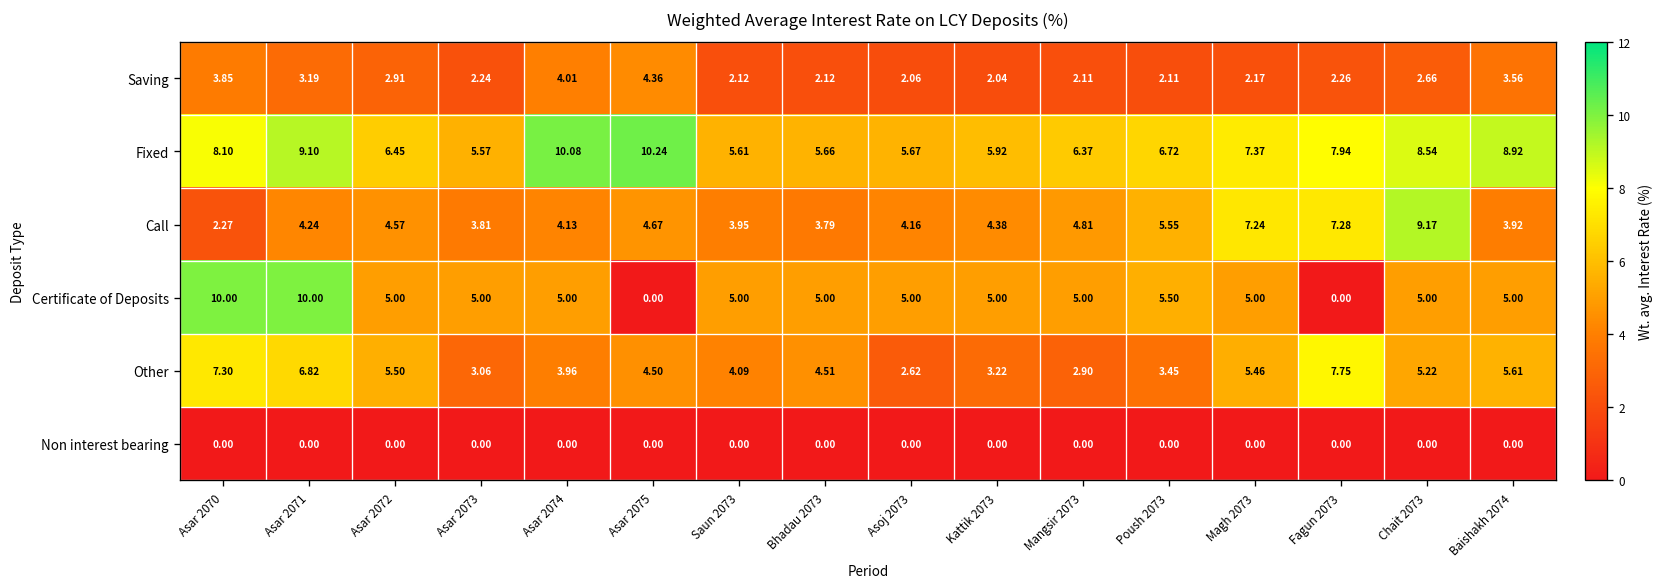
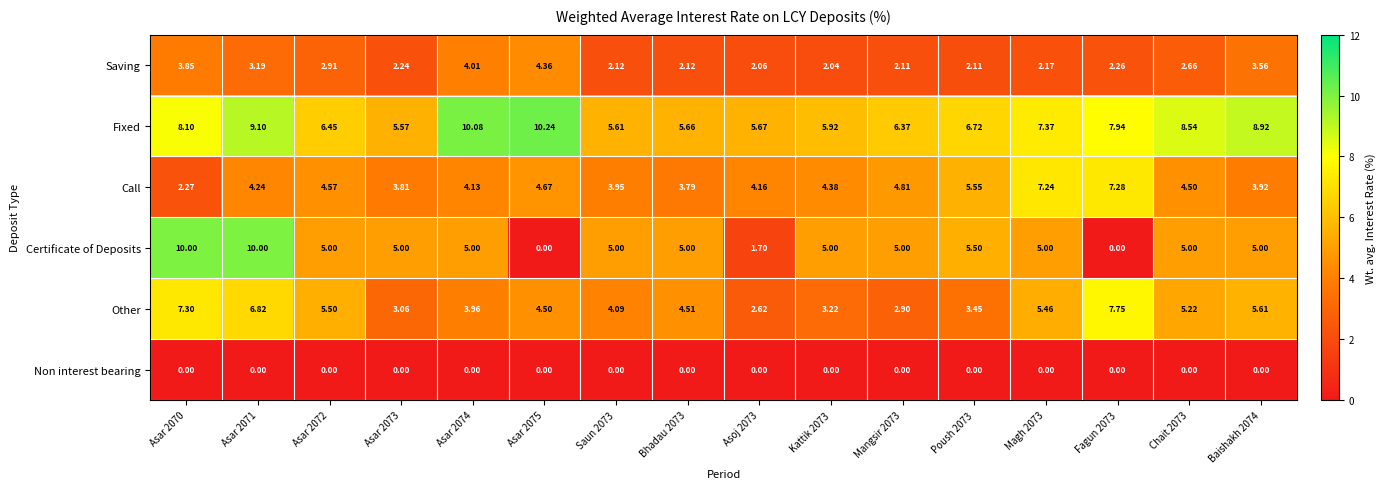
Call, Chait 2073: 9.17 -> 4.50
Certificate of Deposits, Asoj 2073: 5.00 -> 1.70
